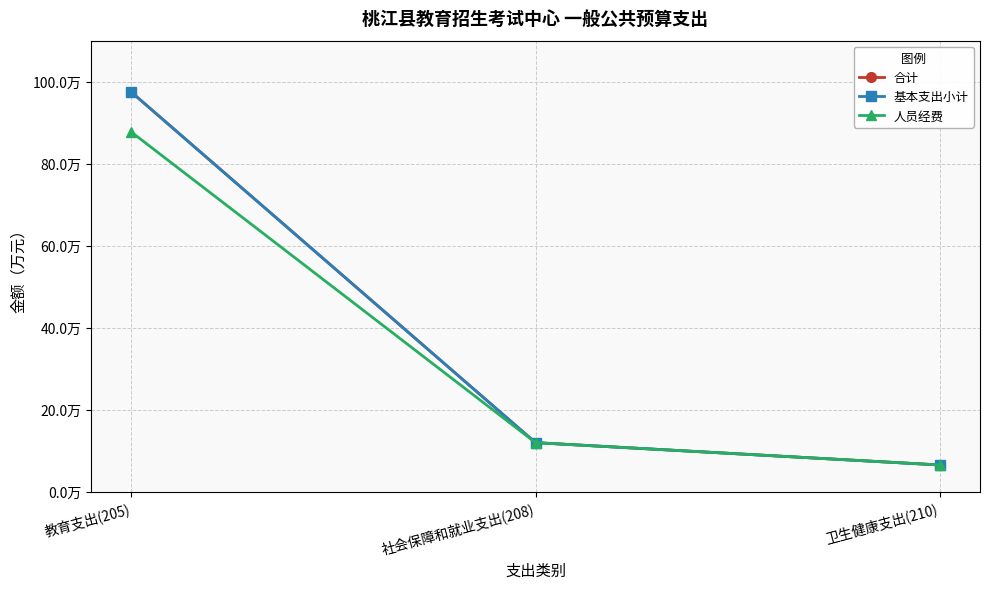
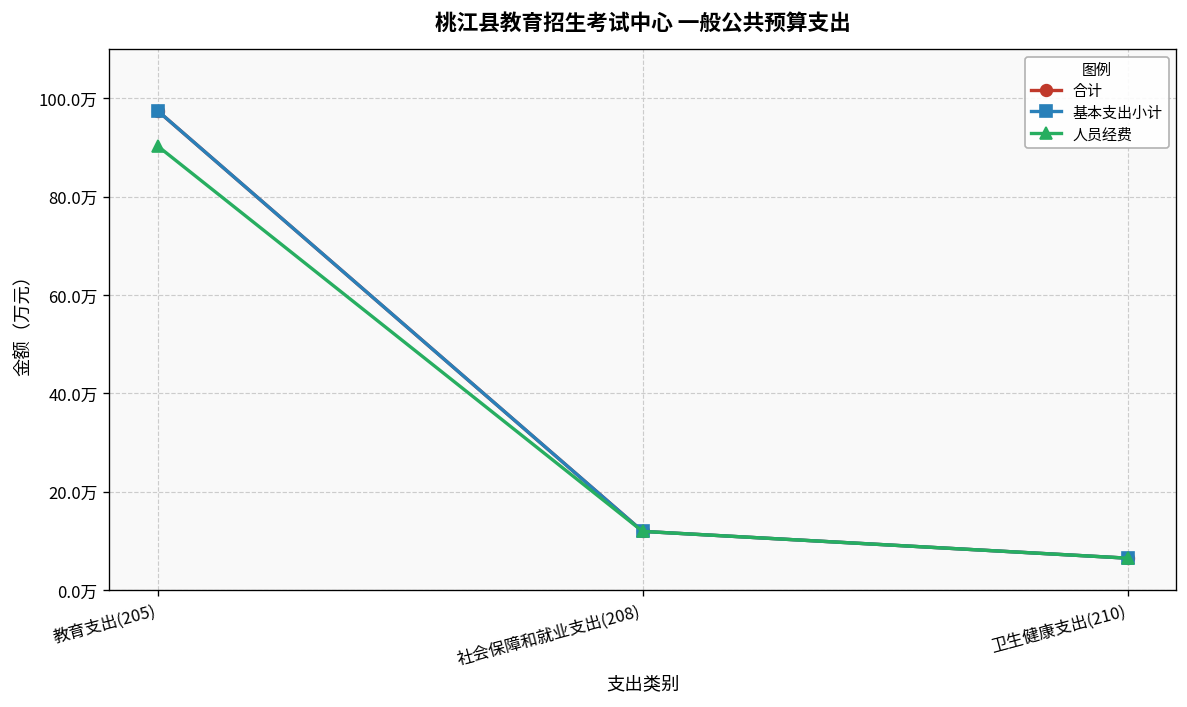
人员经费, 教育支出(205): 88万 -> 90万
